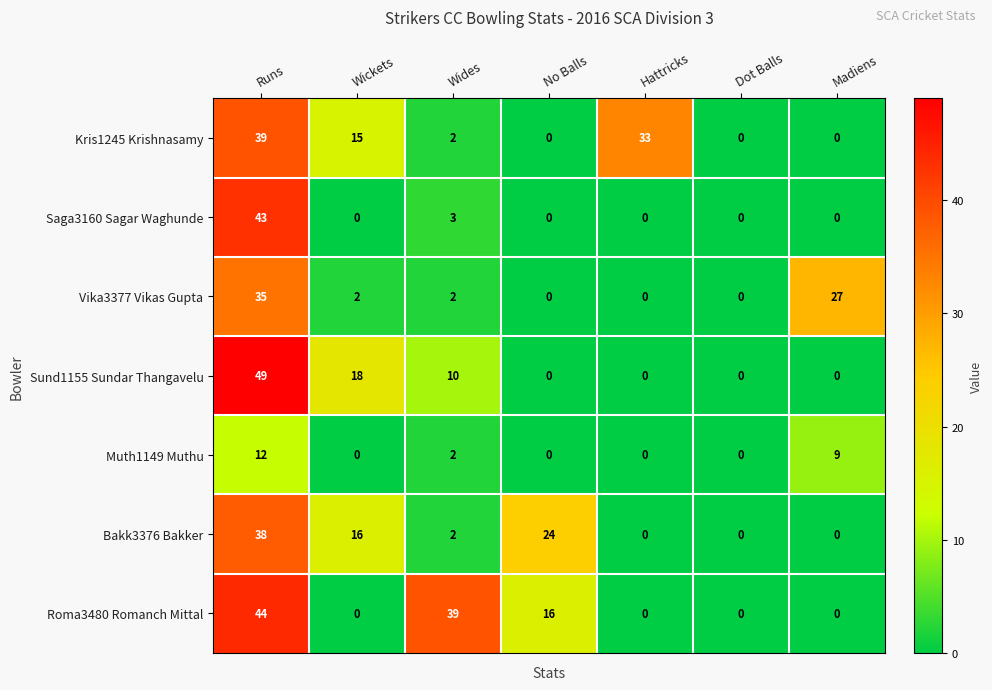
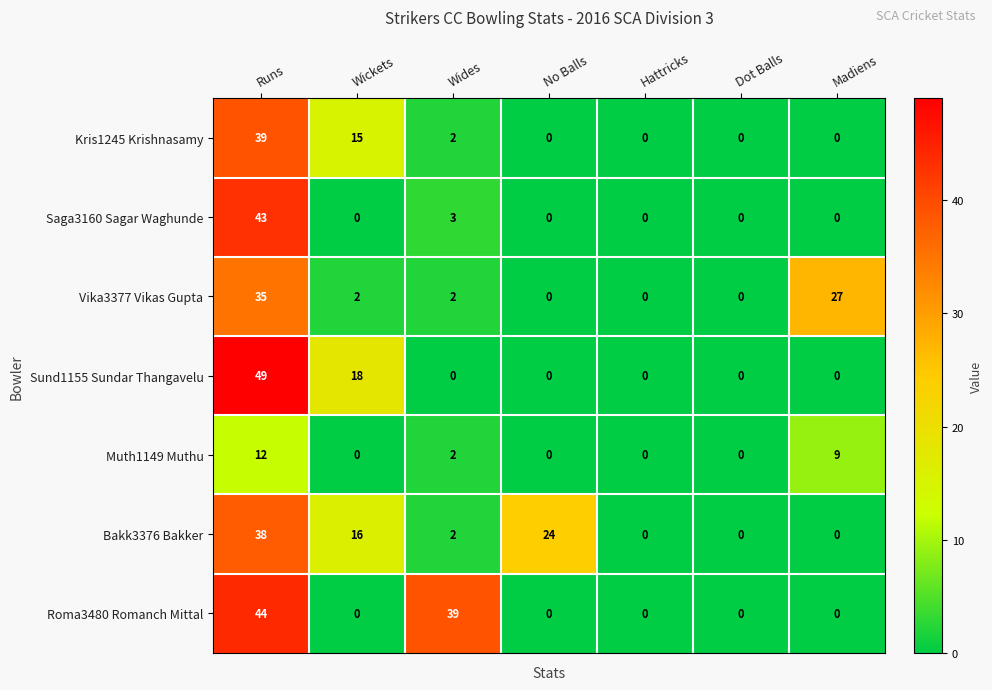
Kris1245 Krishnasamy, Hattricks: 33 -> 0
Sund1155 Sundar Thangavelu, Wides: 10 -> 0
Roma3480 Romanch Mittal, No Balls: 16 -> 0
